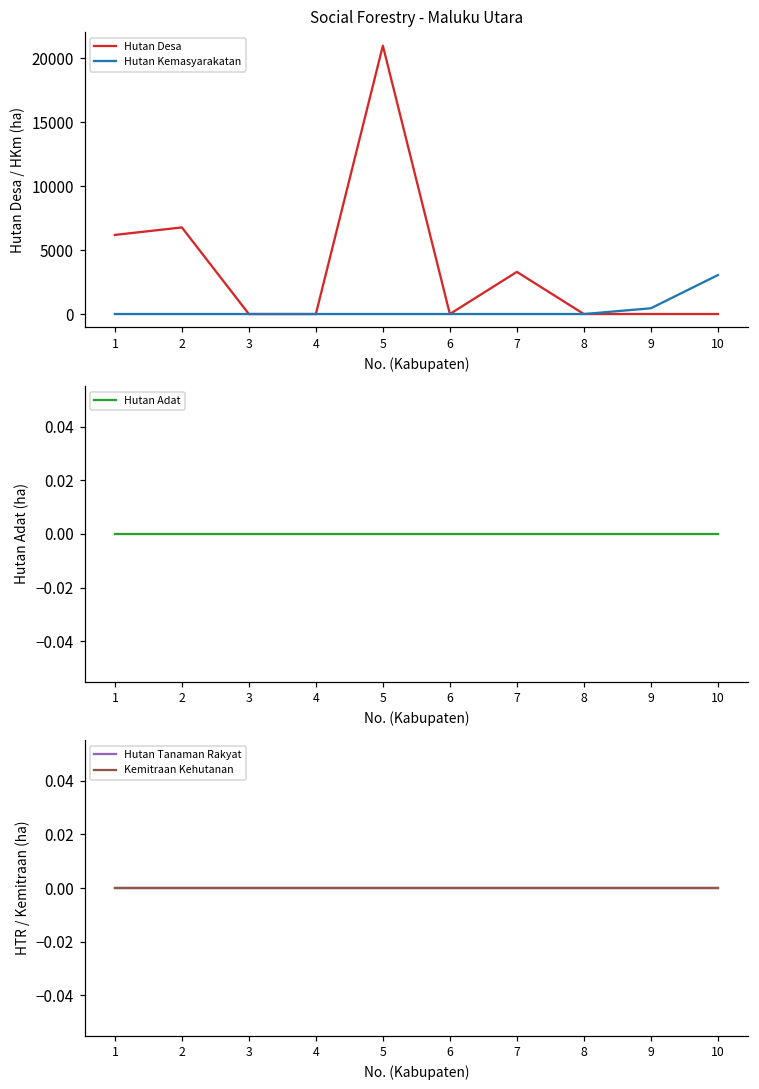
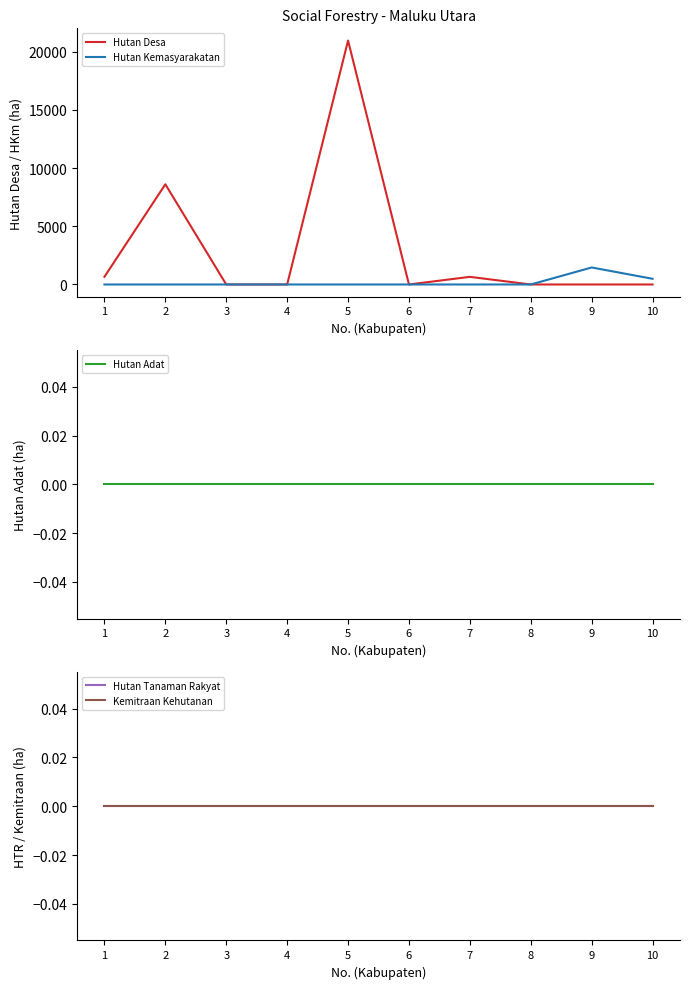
Social Forestry - Maluku Utara, Hutan Desa, 1: 6200 -> 700
Social Forestry - Maluku Utara, Hutan Desa, 2: 6800 -> 8600
Social Forestry - Maluku Utara, Hutan Desa, 7: 3300 -> 700
Social Forestry - Maluku Utara, Hutan Kemasyarakatan, 9: 400 -> 1500
Social Forestry - Maluku Utara, Hutan Kemasyarakatan, 10: 3000 -> 500
